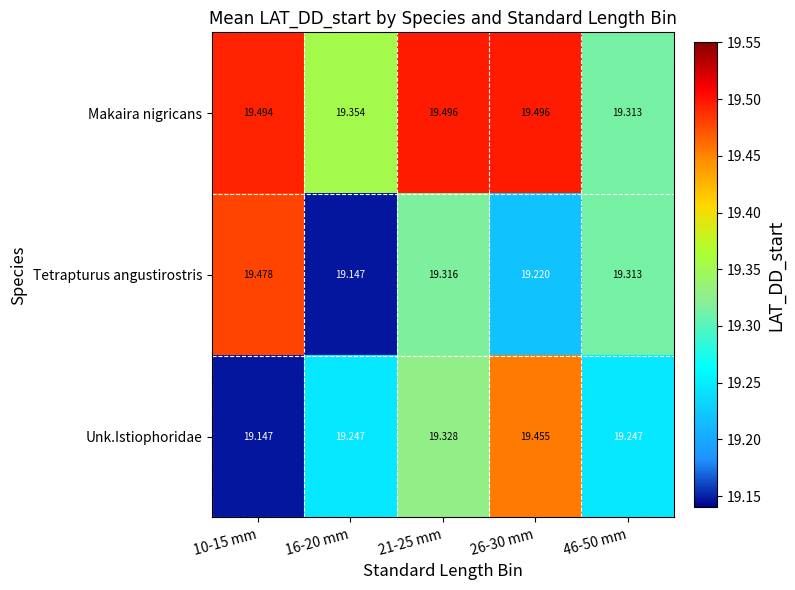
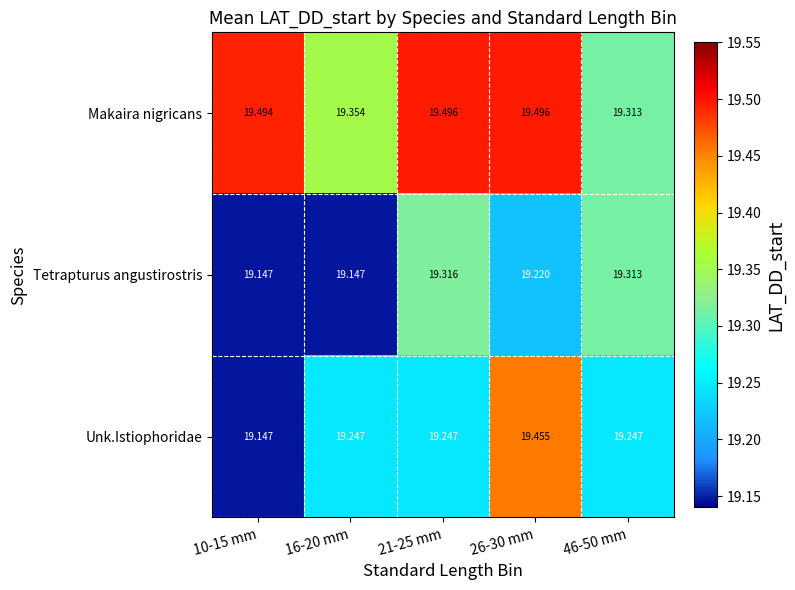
Tetrapturus angustirostris, 10-15 mm: 19.478 -> 19.147
Unk.Istiophoridae, 21-25 mm: 19.328 -> 19.247
